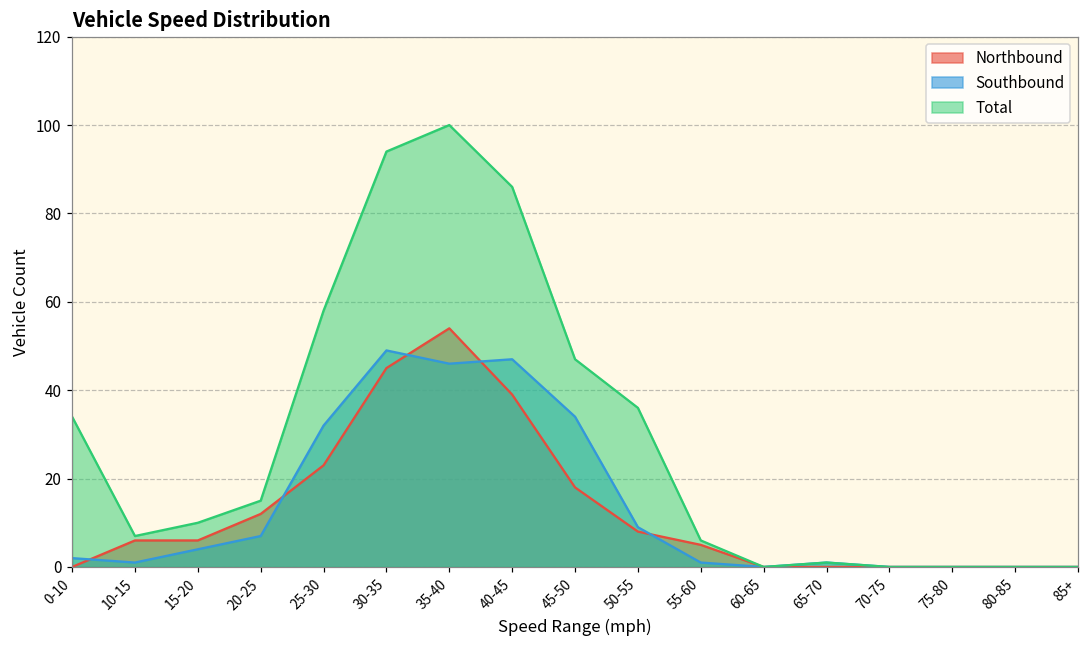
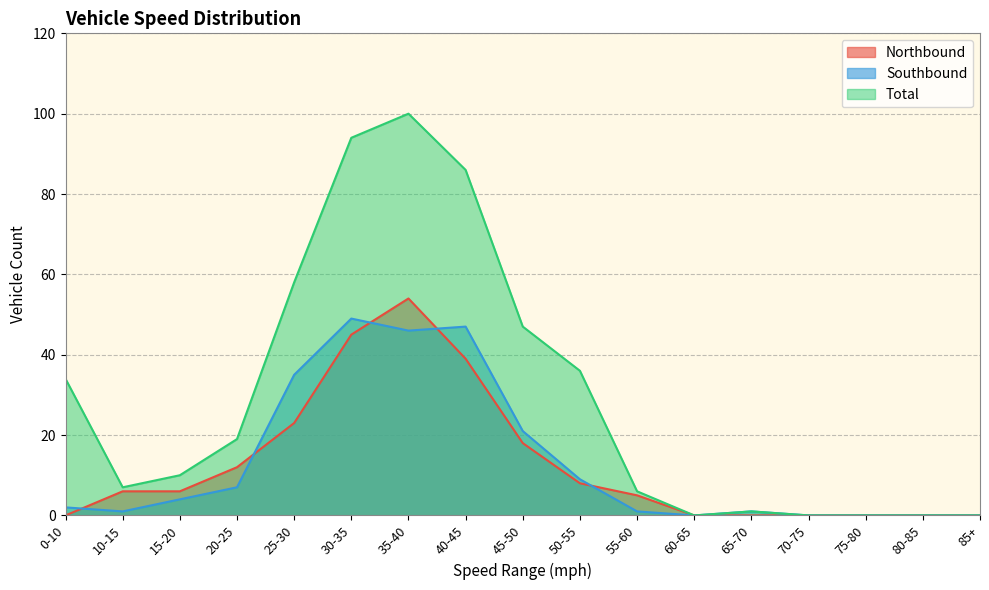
Total, 20-25: 15 -> 19
Southbound, 25-30: 32 -> 35
Southbound, 45-50: 34 -> 21
